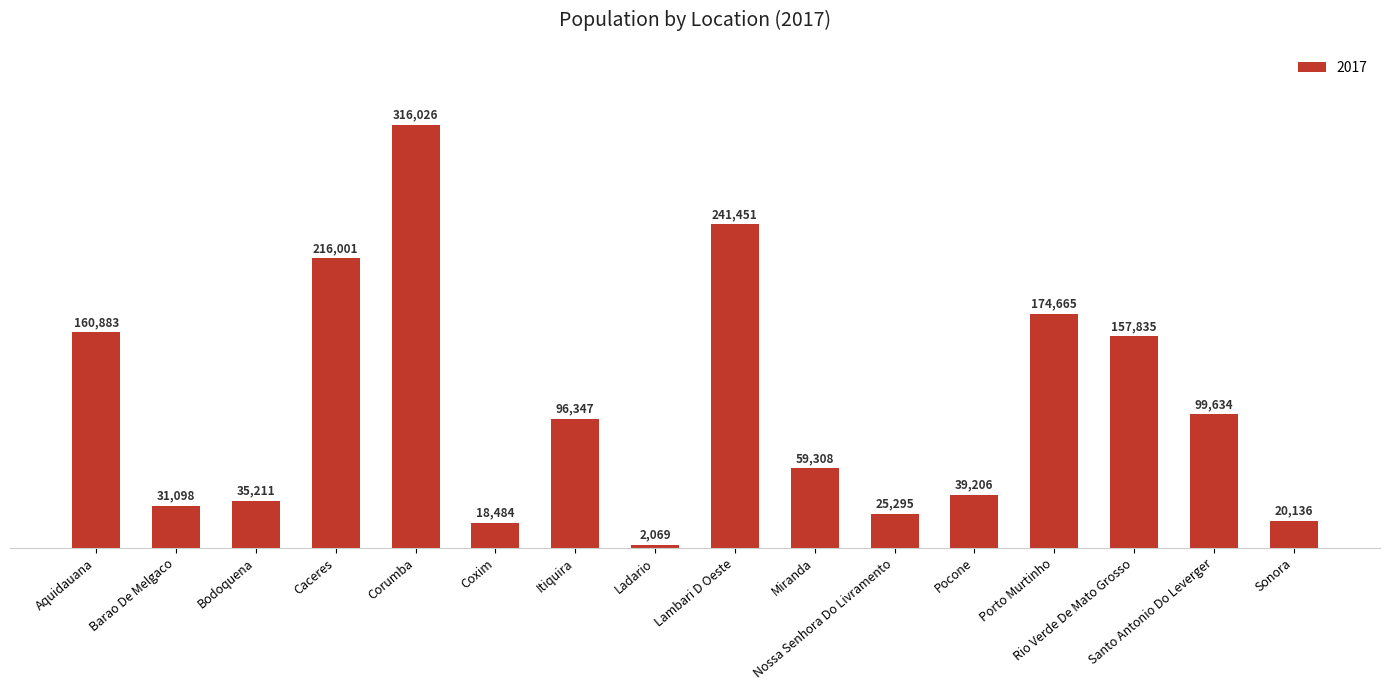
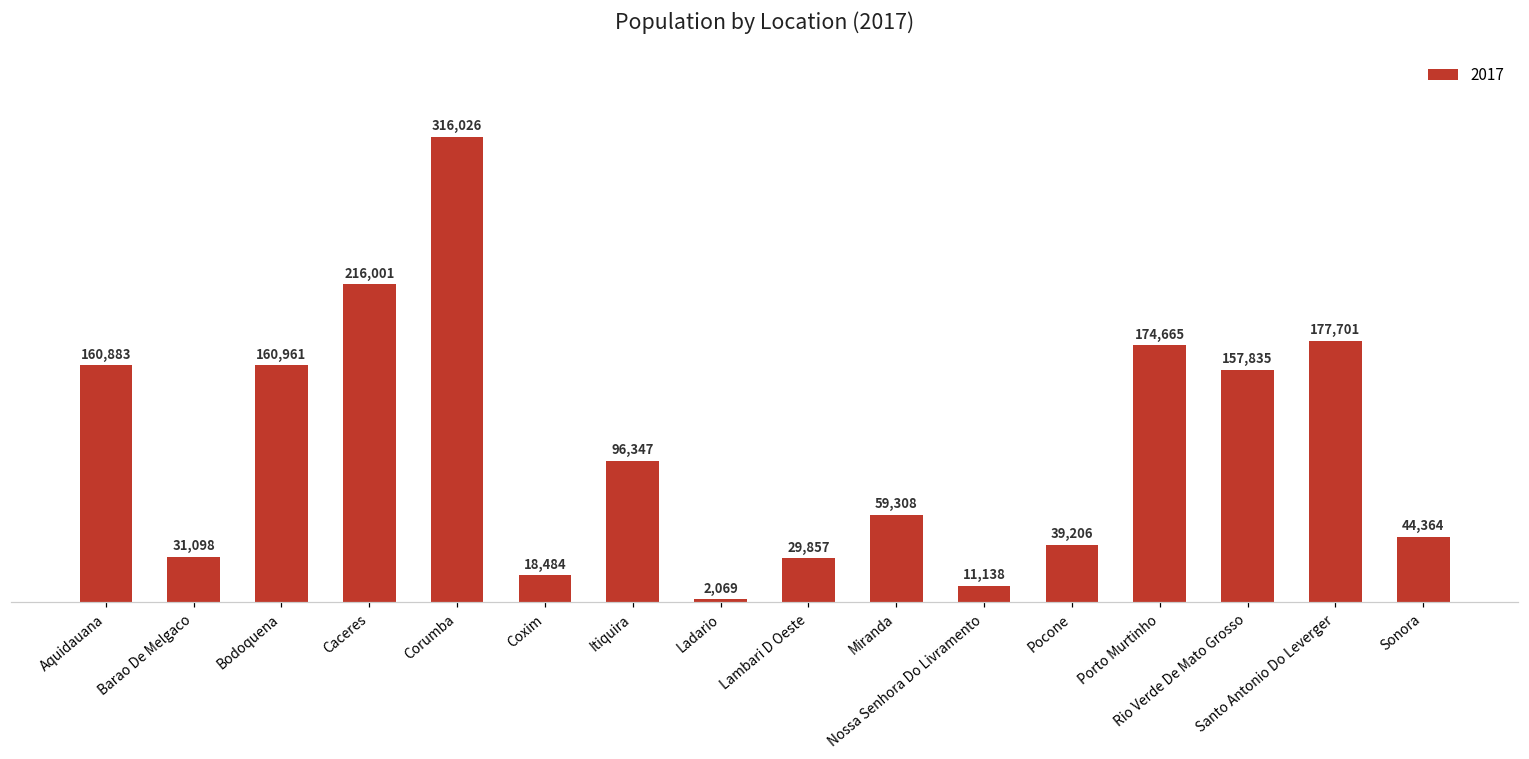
Bodoquena: 35,211 -> 160,961
Lambari D Oeste: 241,451 -> 29,857
Nossa Senhora Do Livramento: 25,295 -> 11,138
Santo Antonio Do Leverger: 99,634 -> 177,701
Sonora: 20,136 -> 44,364
